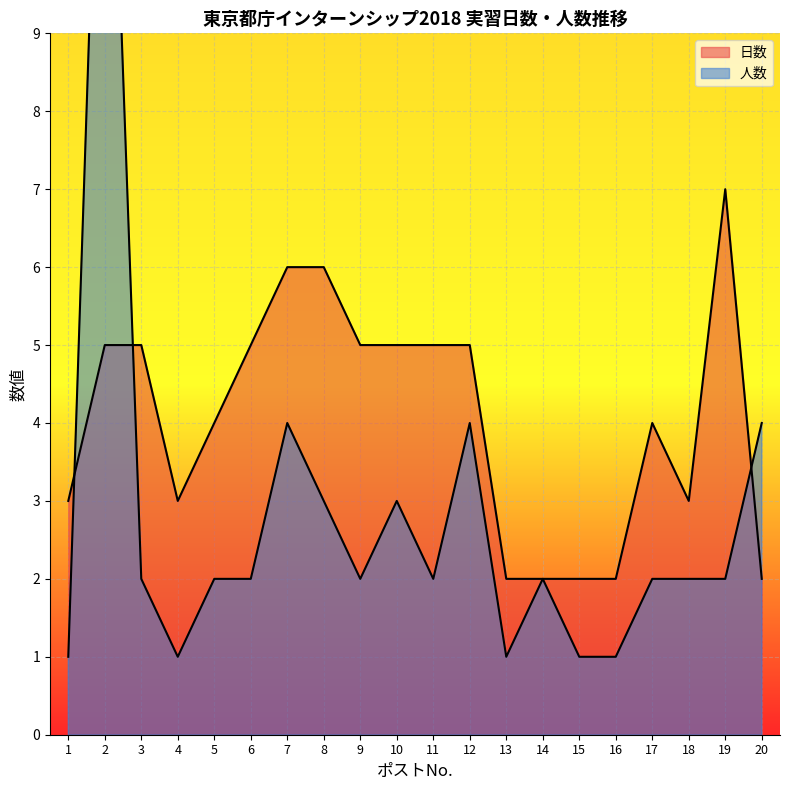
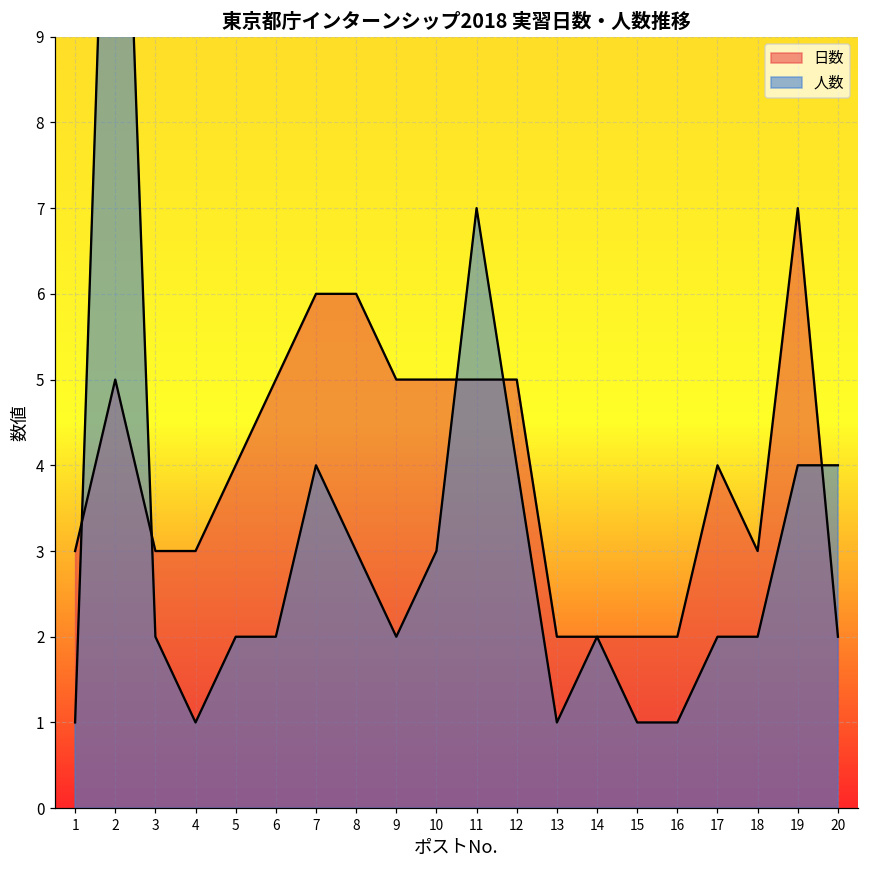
日数, 3: 5 -> 3
人数, 11: 2 -> 7
人数, 19: 2 -> 4
